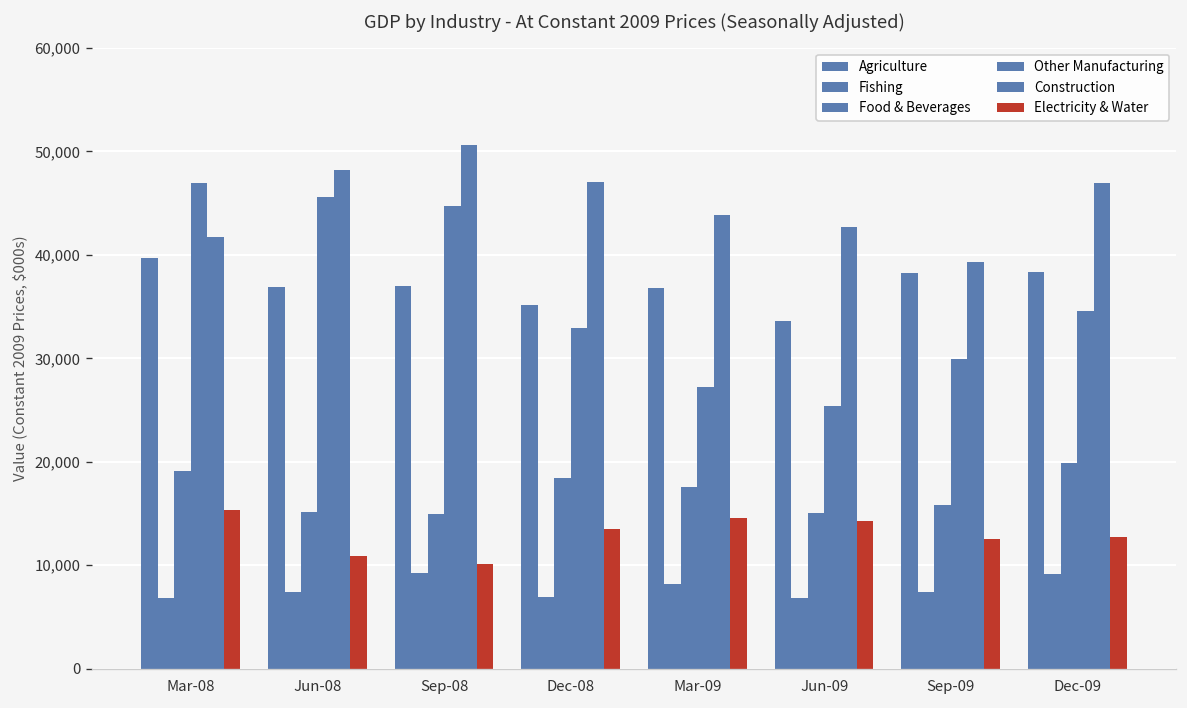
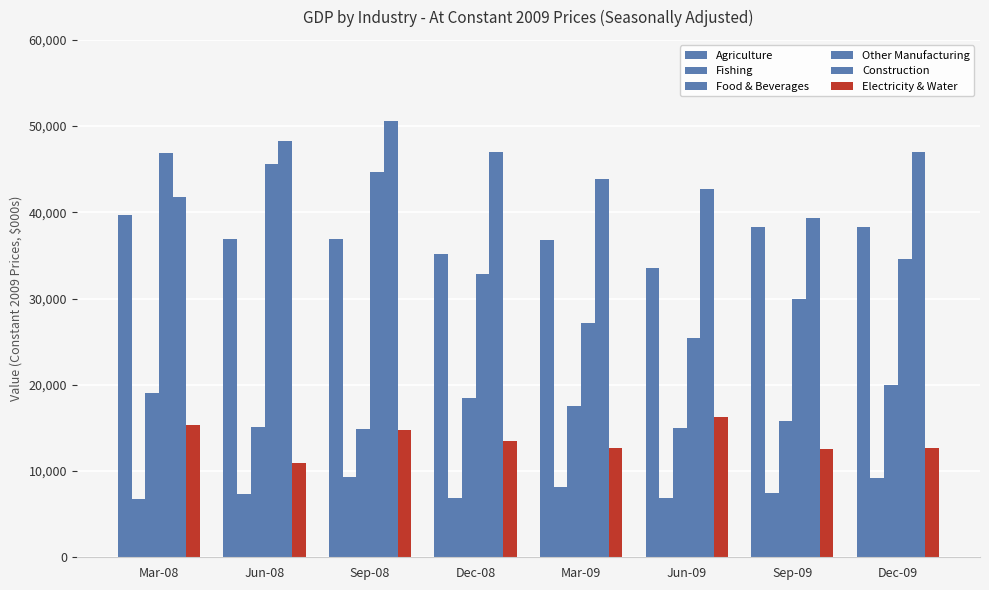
Electricity & Water, Sep-08: 10,000 -> 15,000
Electricity & Water, Mar-09: 15,000 -> 13,000
Electricity & Water, Jun-09: 14,000 -> 16,000
